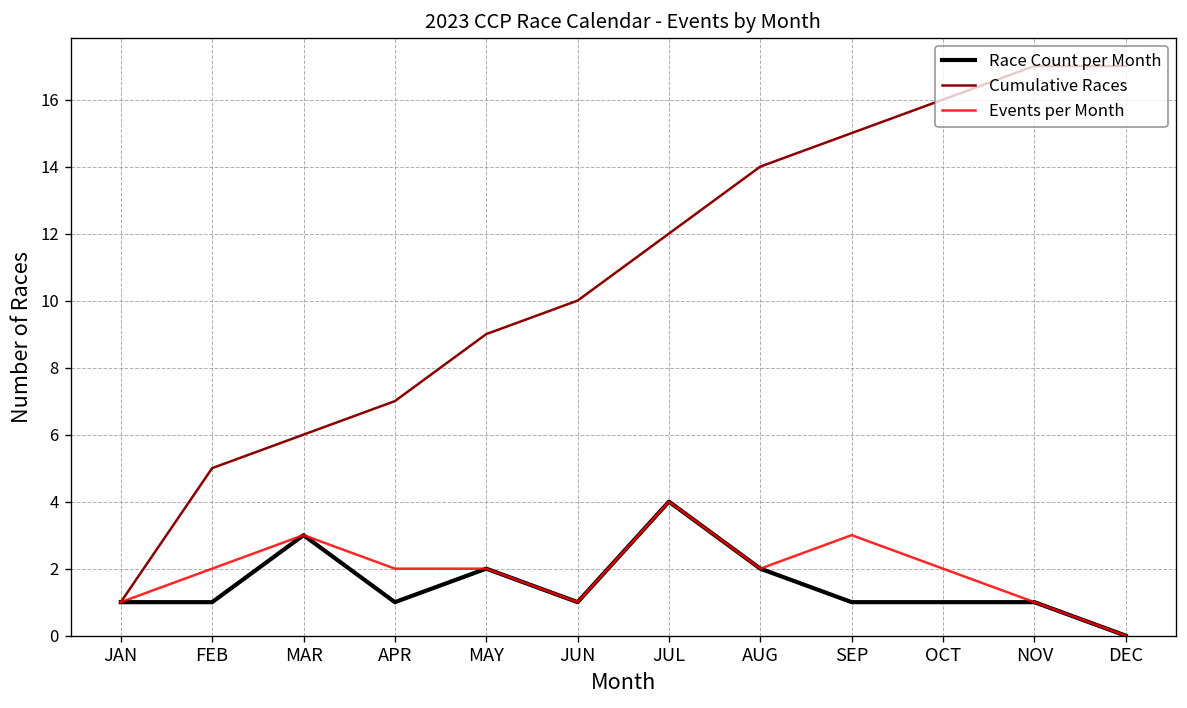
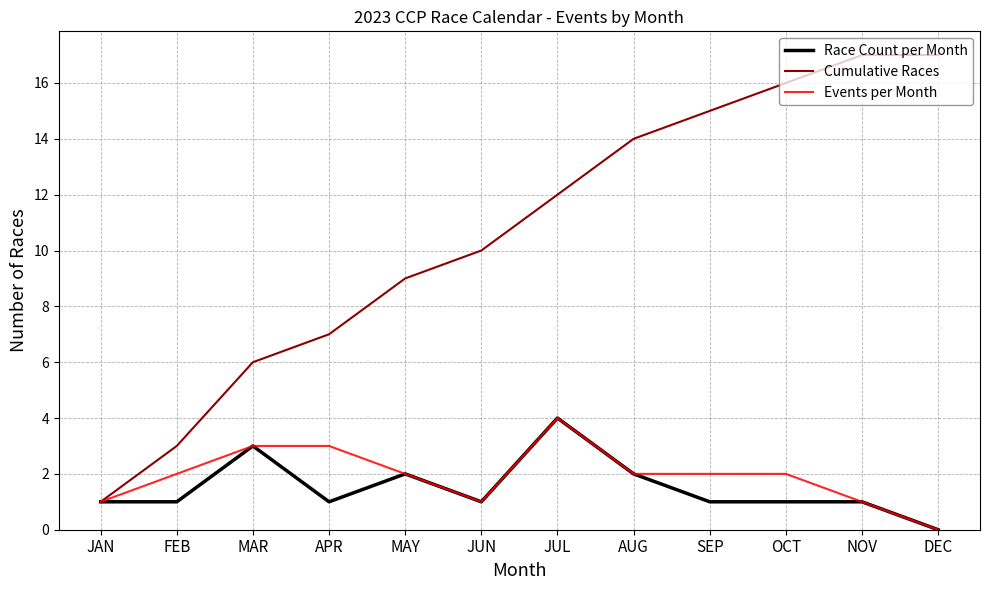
Cumulative Races, FEB: 5 -> 3
Events per Month, APR: 2 -> 3
Events per Month, SEP: 3 -> 2
